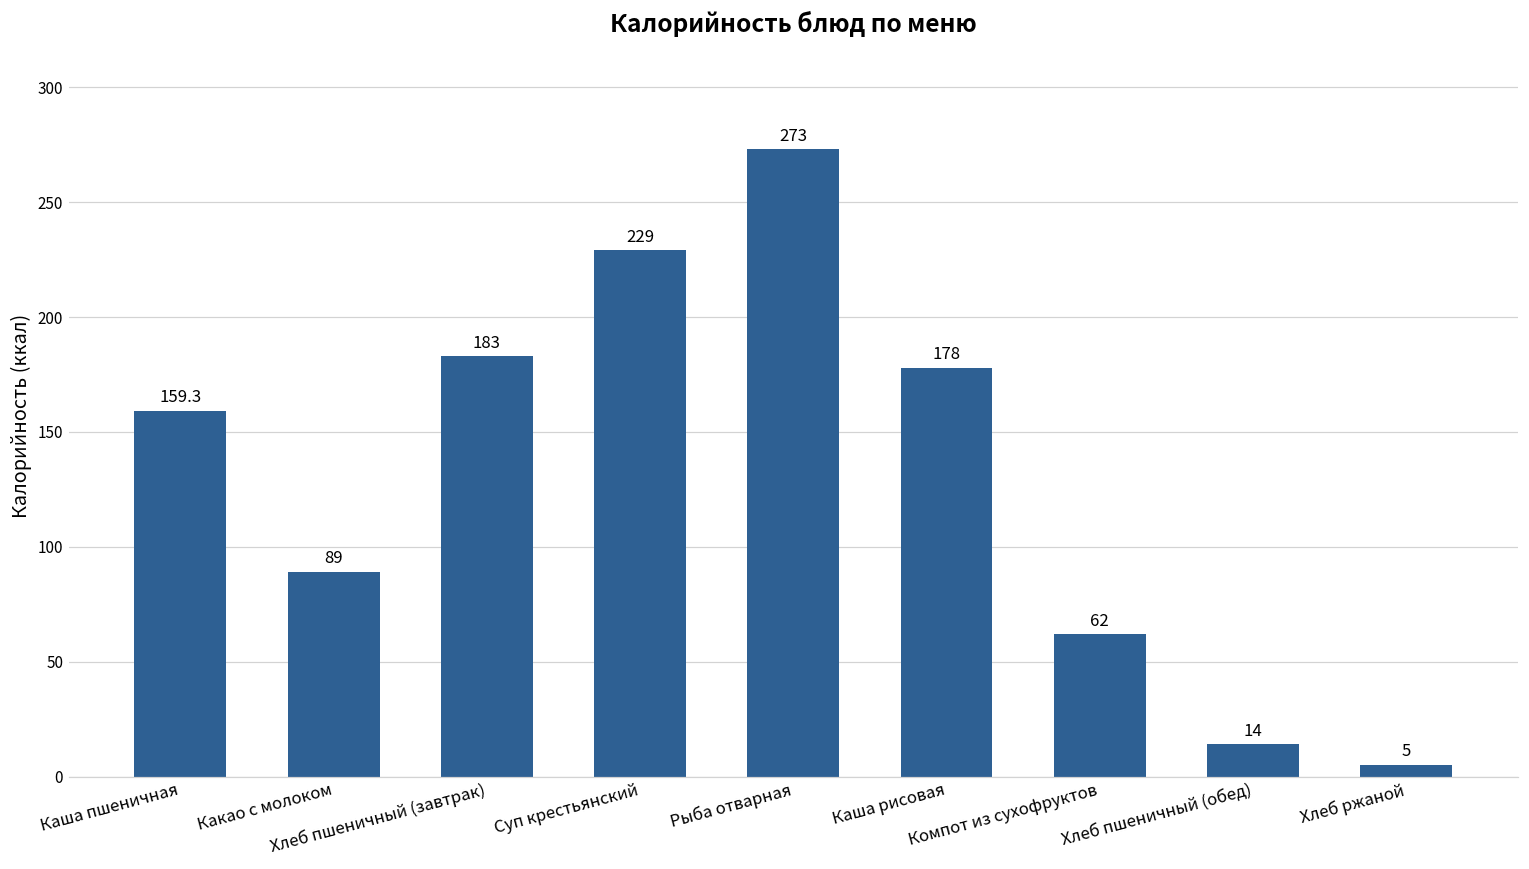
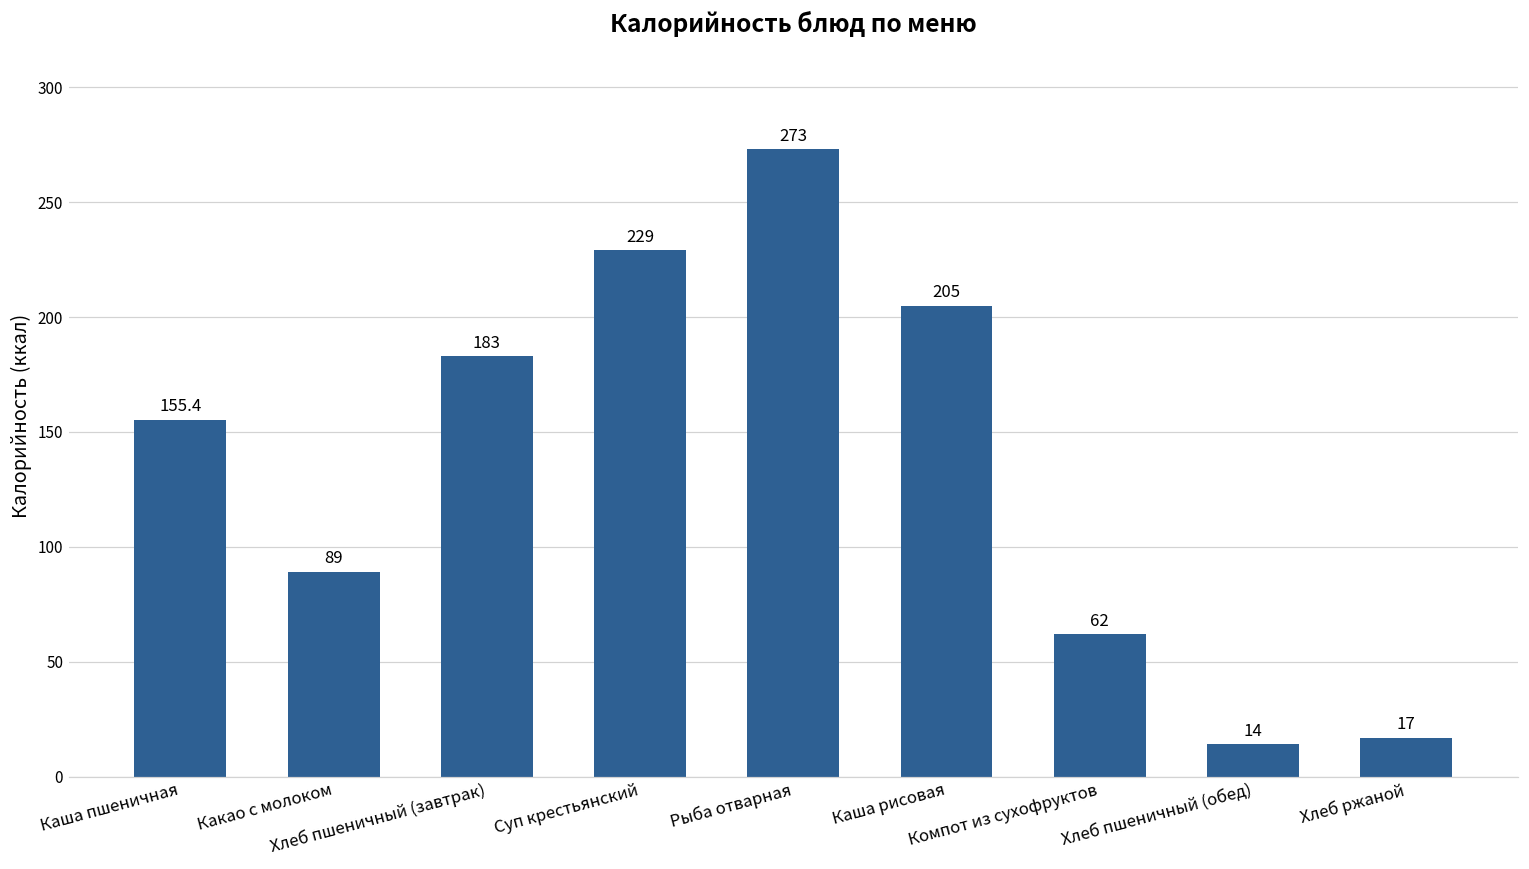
Каша пшеничная: 159.3 -> 155.4
Каша рисовая: 178 -> 205
Хлеб ржаной: 5 -> 17
